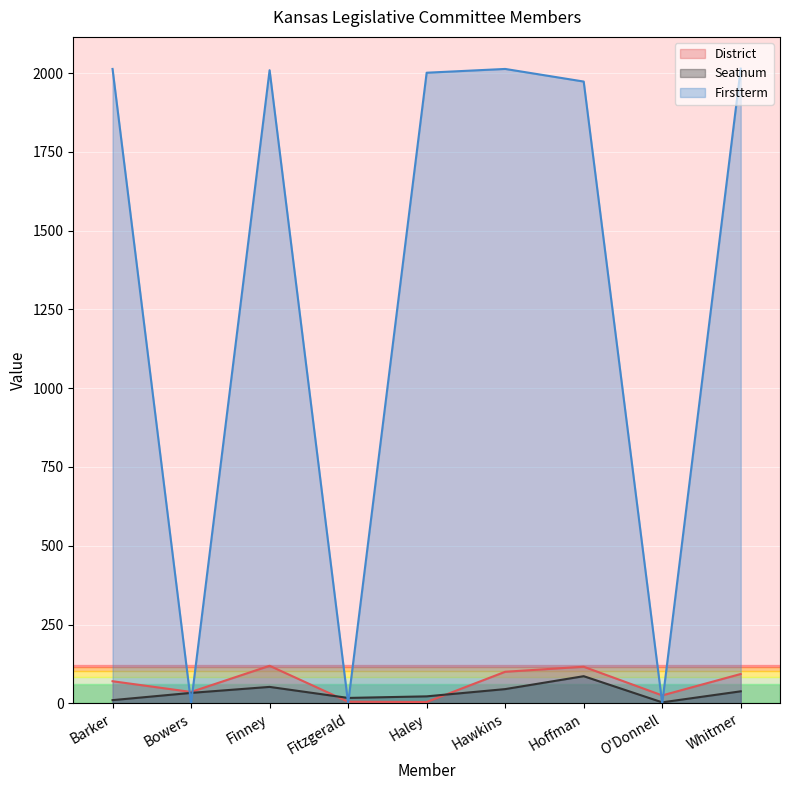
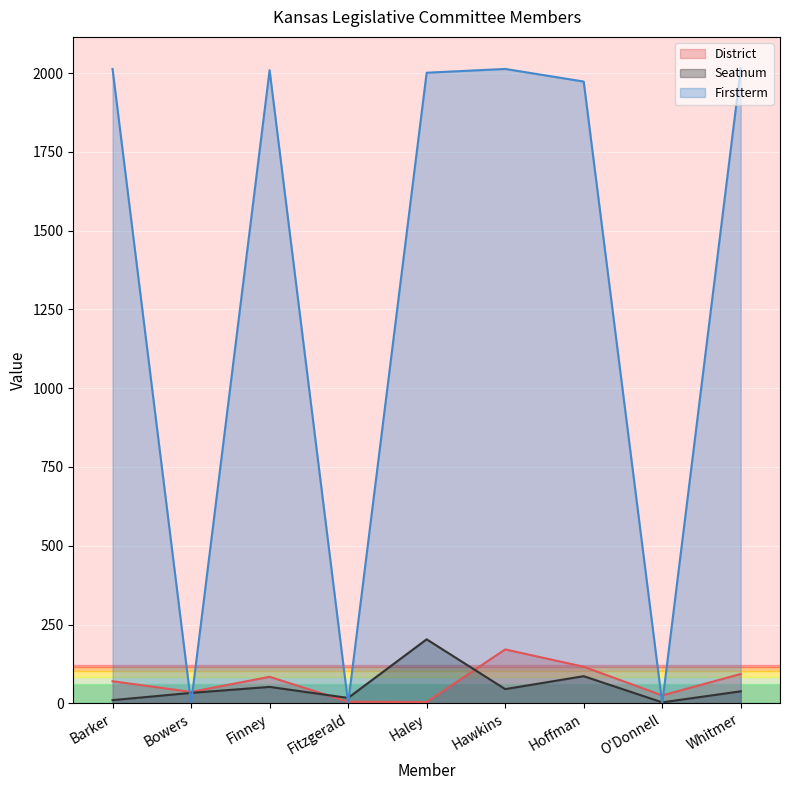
District, Finney: 120 -> 80
Seatnum, Haley: 20 -> 200
District, Hawkins: 100 -> 170
